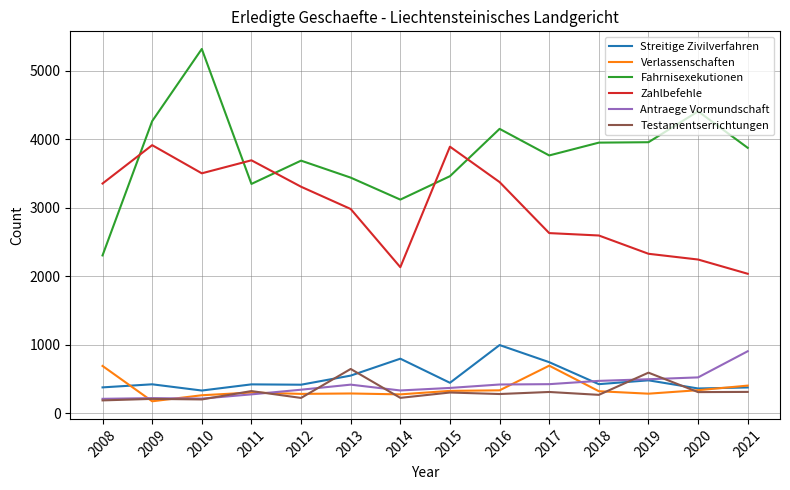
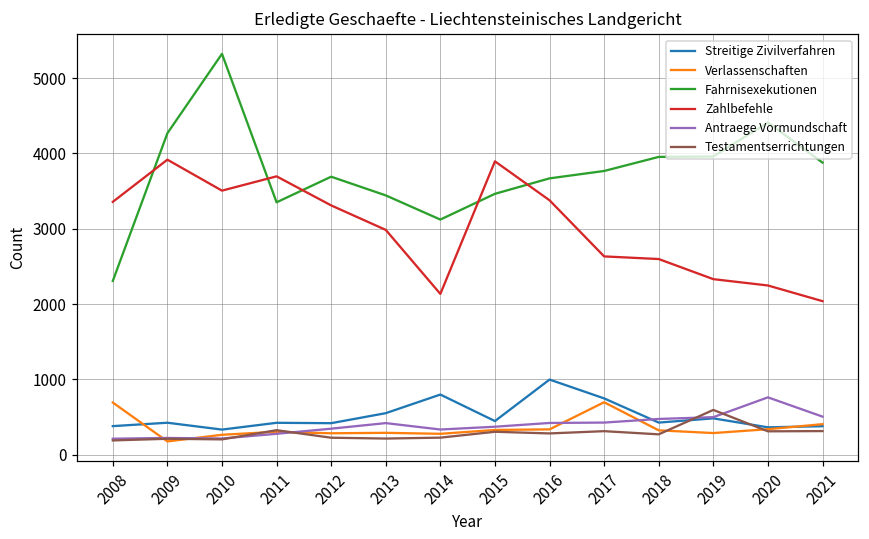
Testamentserrichtungen, 2013: 600 -> 200
Fahrnisexekutionen, 2016: 4200 -> 3700
Antraege Vormundschaft, 2020: 500 -> 800
Antraege Vormundschaft, 2021: 900 -> 500
